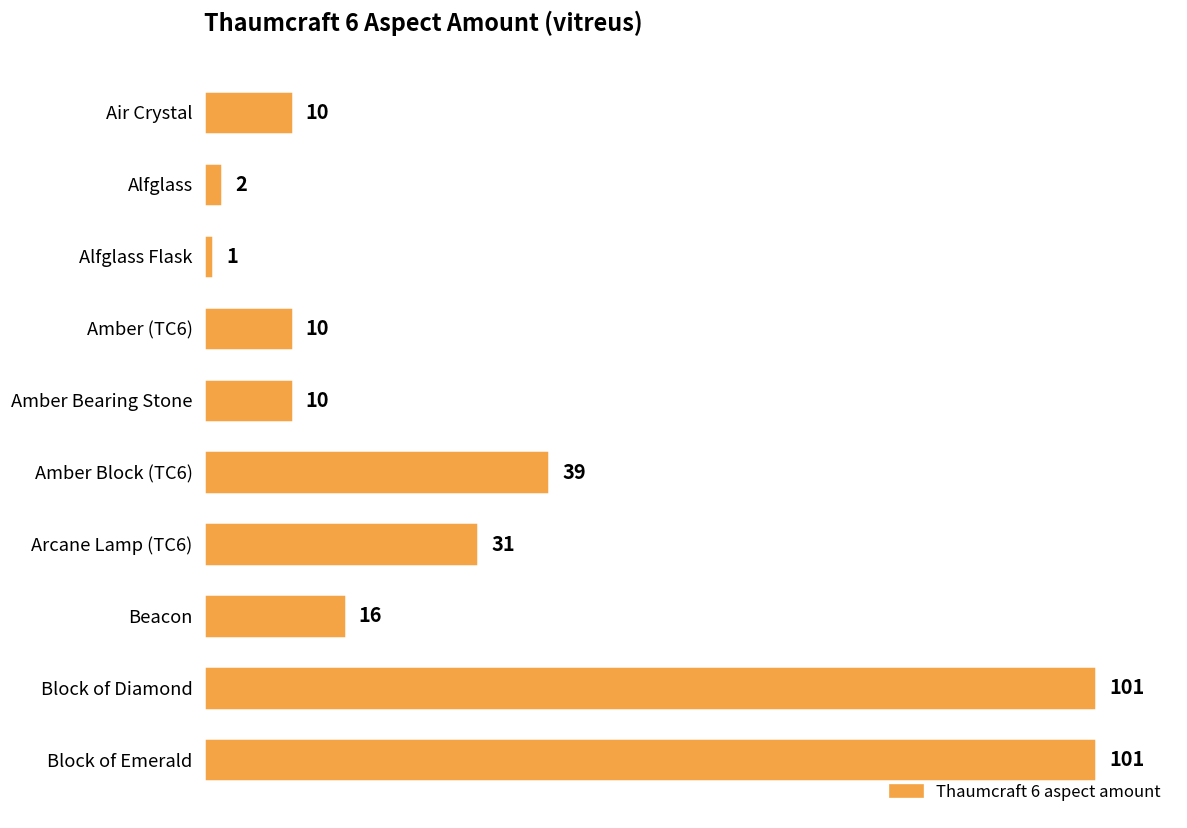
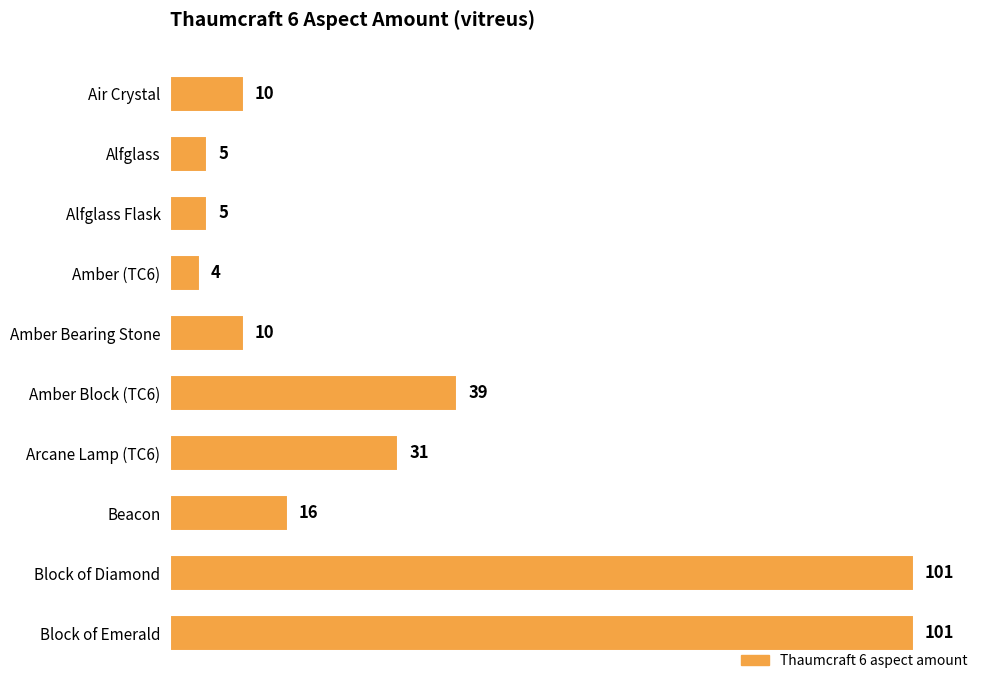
Alfglass: 2 -> 5
Alfglass Flask: 1 -> 5
Amber (TC6): 10 -> 4
